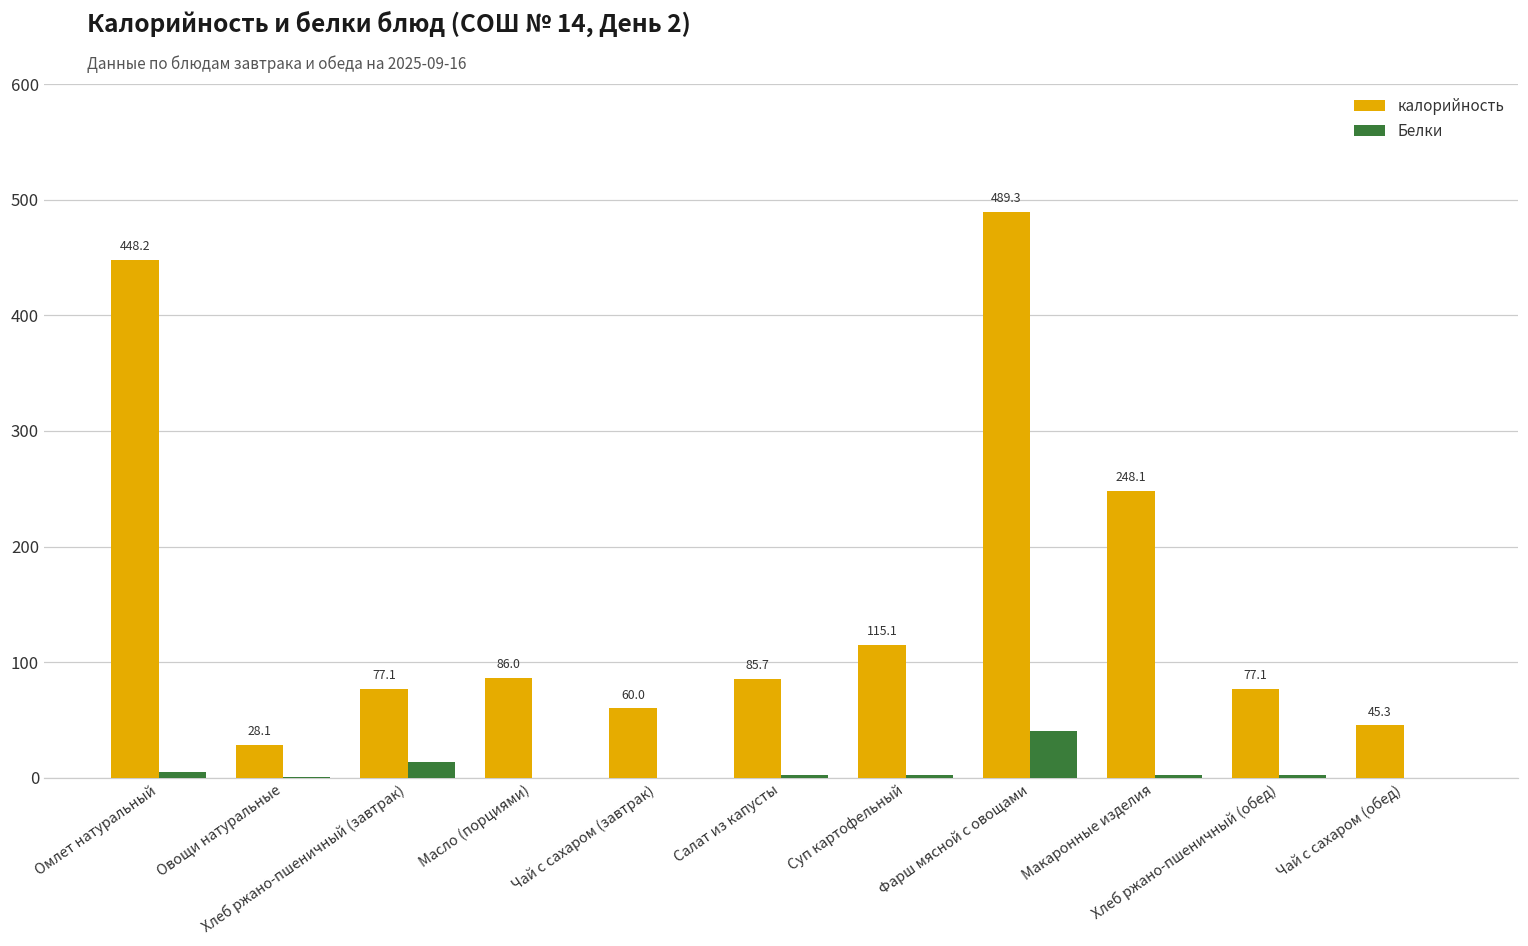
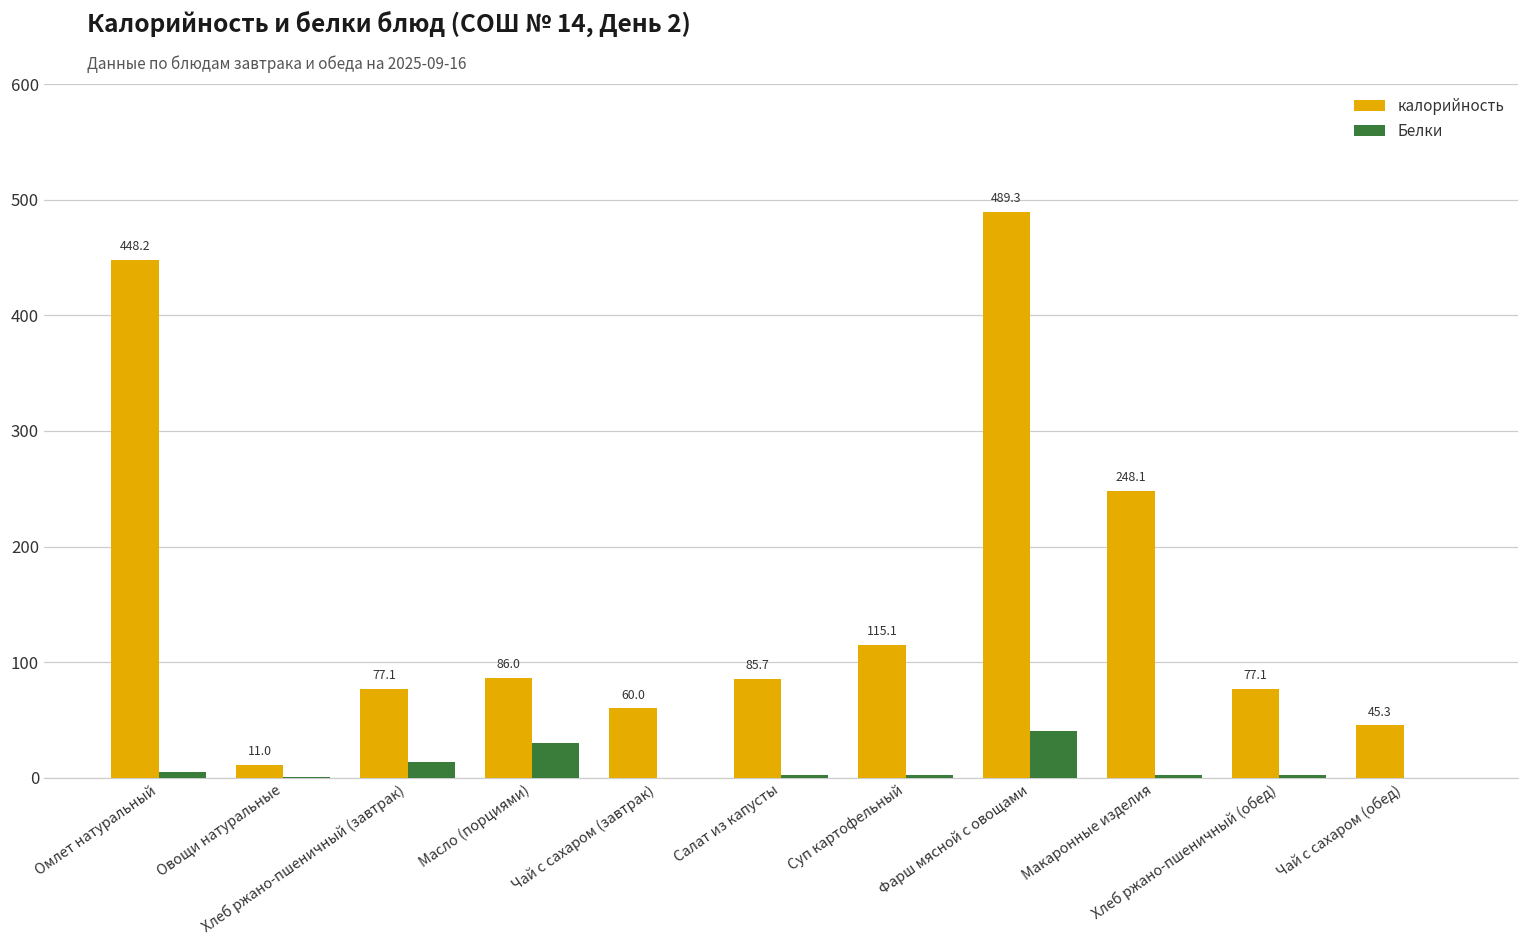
калорийность, Овощи натуральные: 28.1 -> 11.0
Белки, Масло (порциями): 0 -> 30
